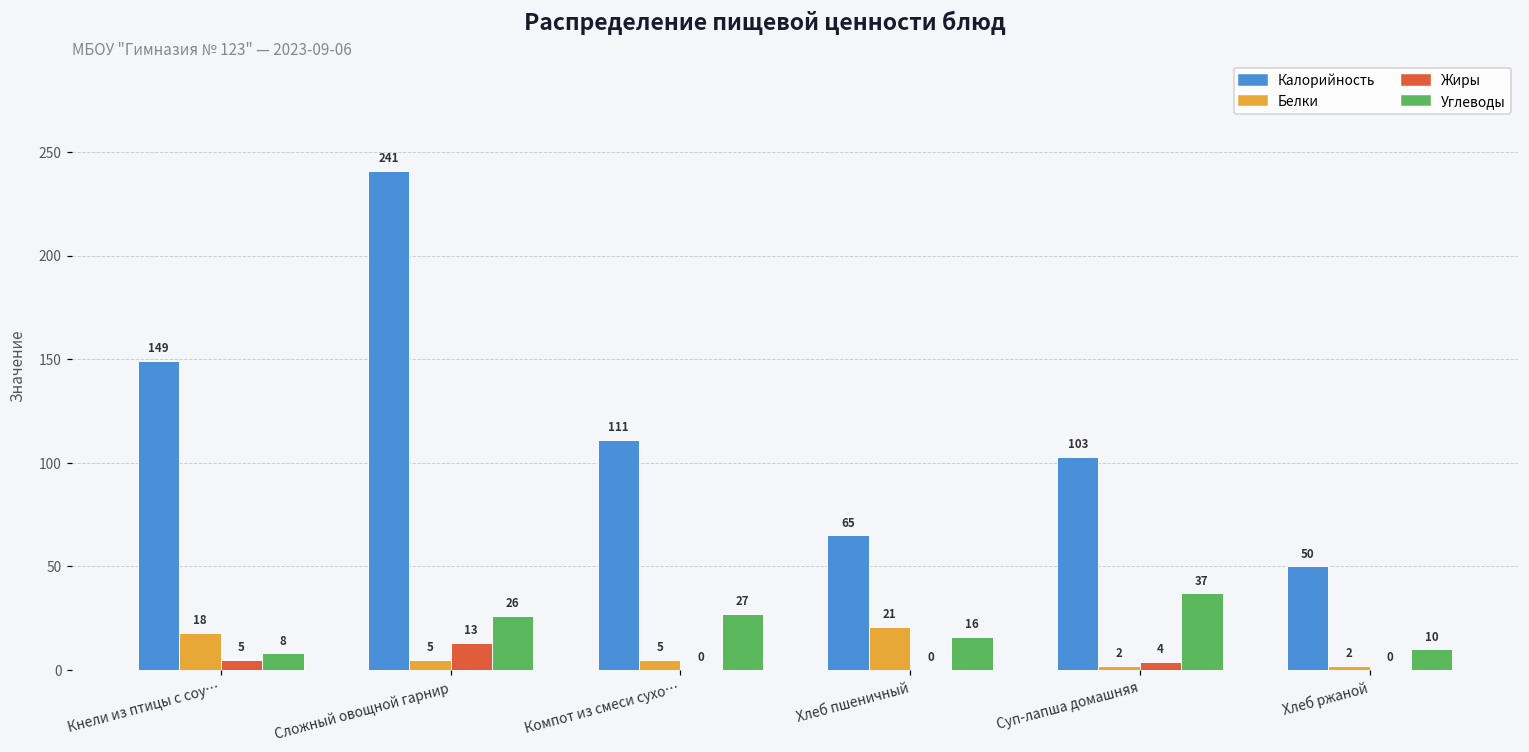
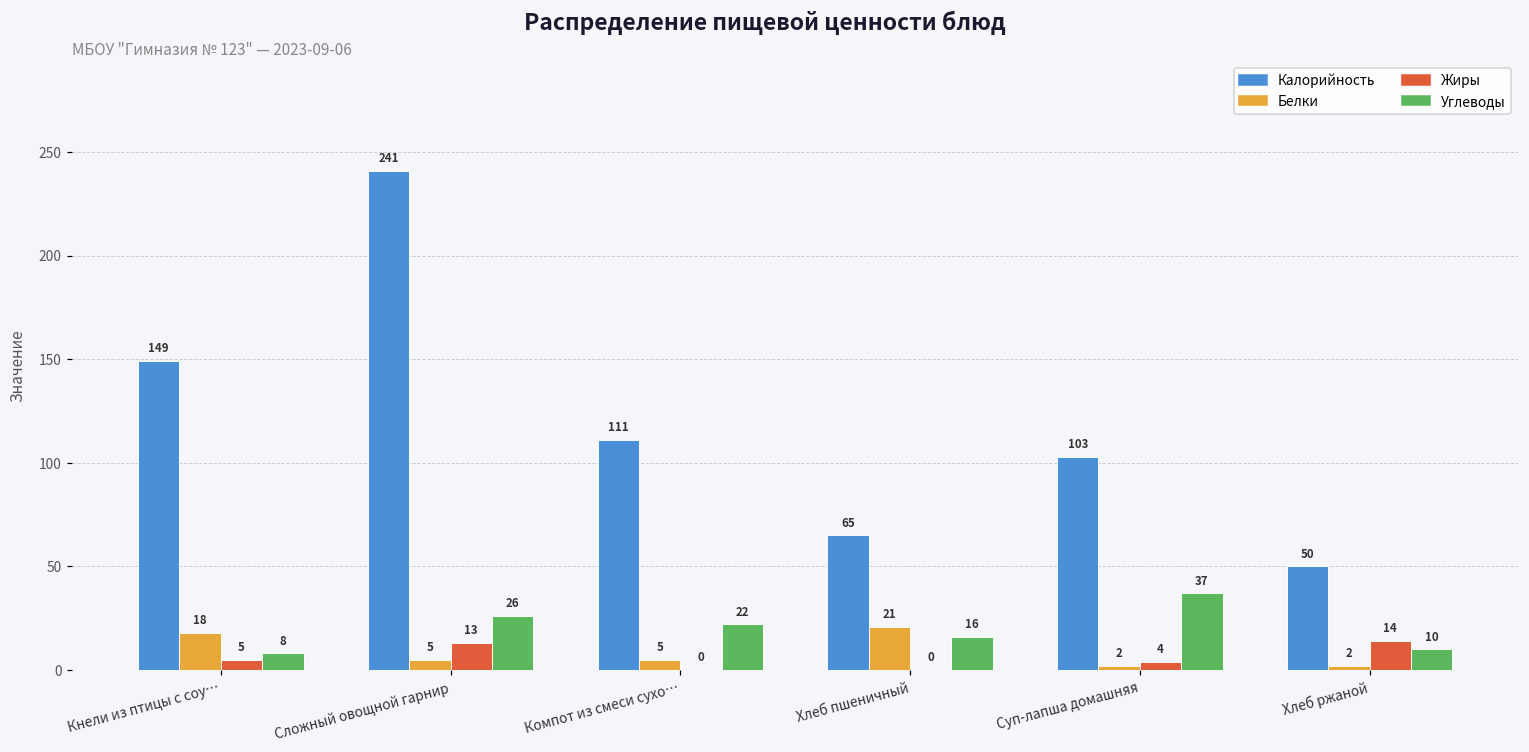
Углеводы, Компот из смеси сухо…: 27 -> 22
Жиры, Хлеб ржаной: 0 -> 14
